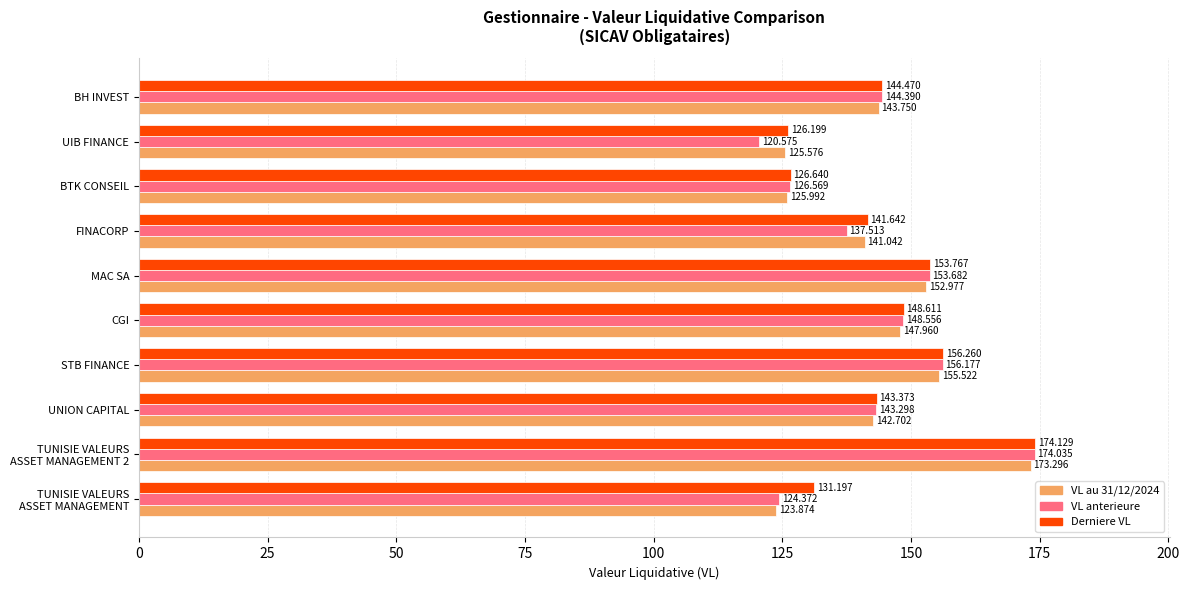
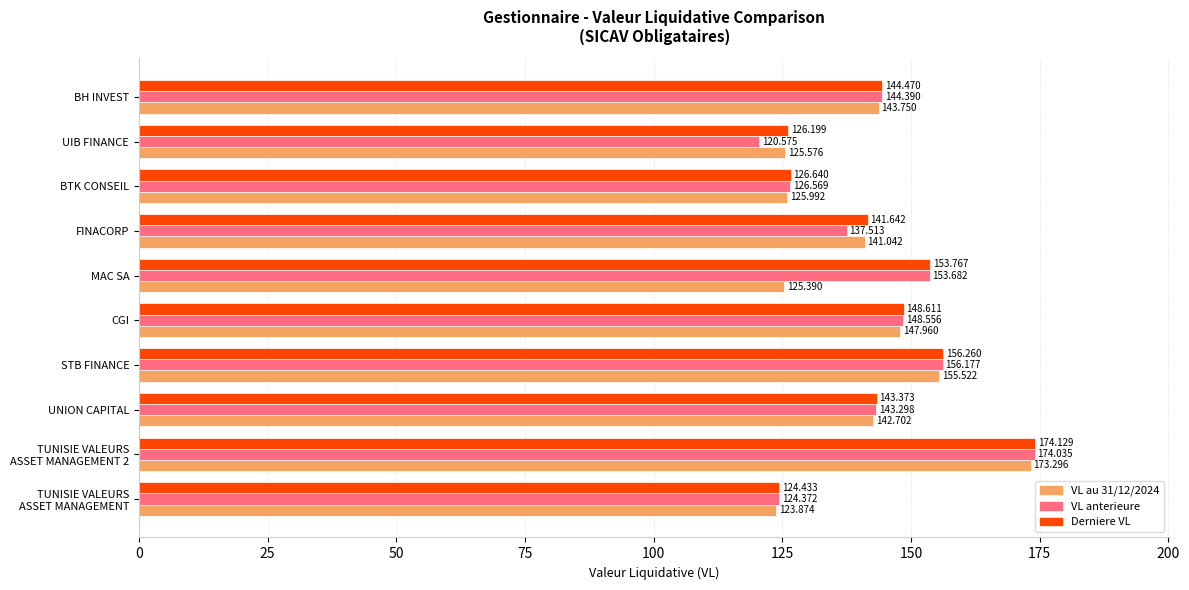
VL au 31/12/2024, MAC SA: 152.977 -> 125.390
Derniere VL, TUNISIE VALEURS ASSET MANAGEMENT: 131.197 -> 124.433
